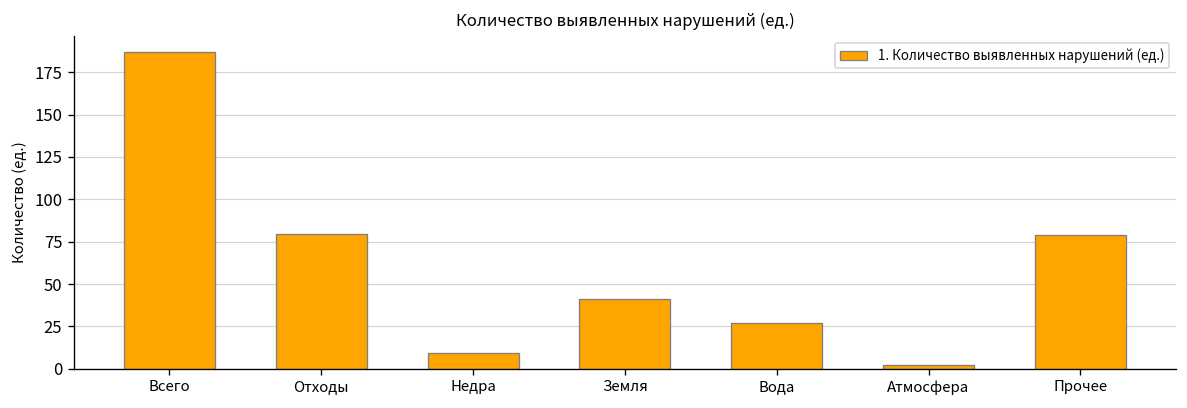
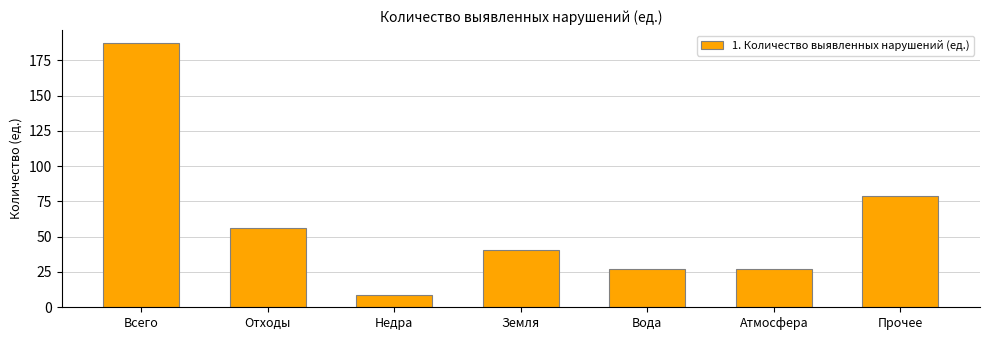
Отходы: 79 -> 56
Атмосфера: 2 -> 27
